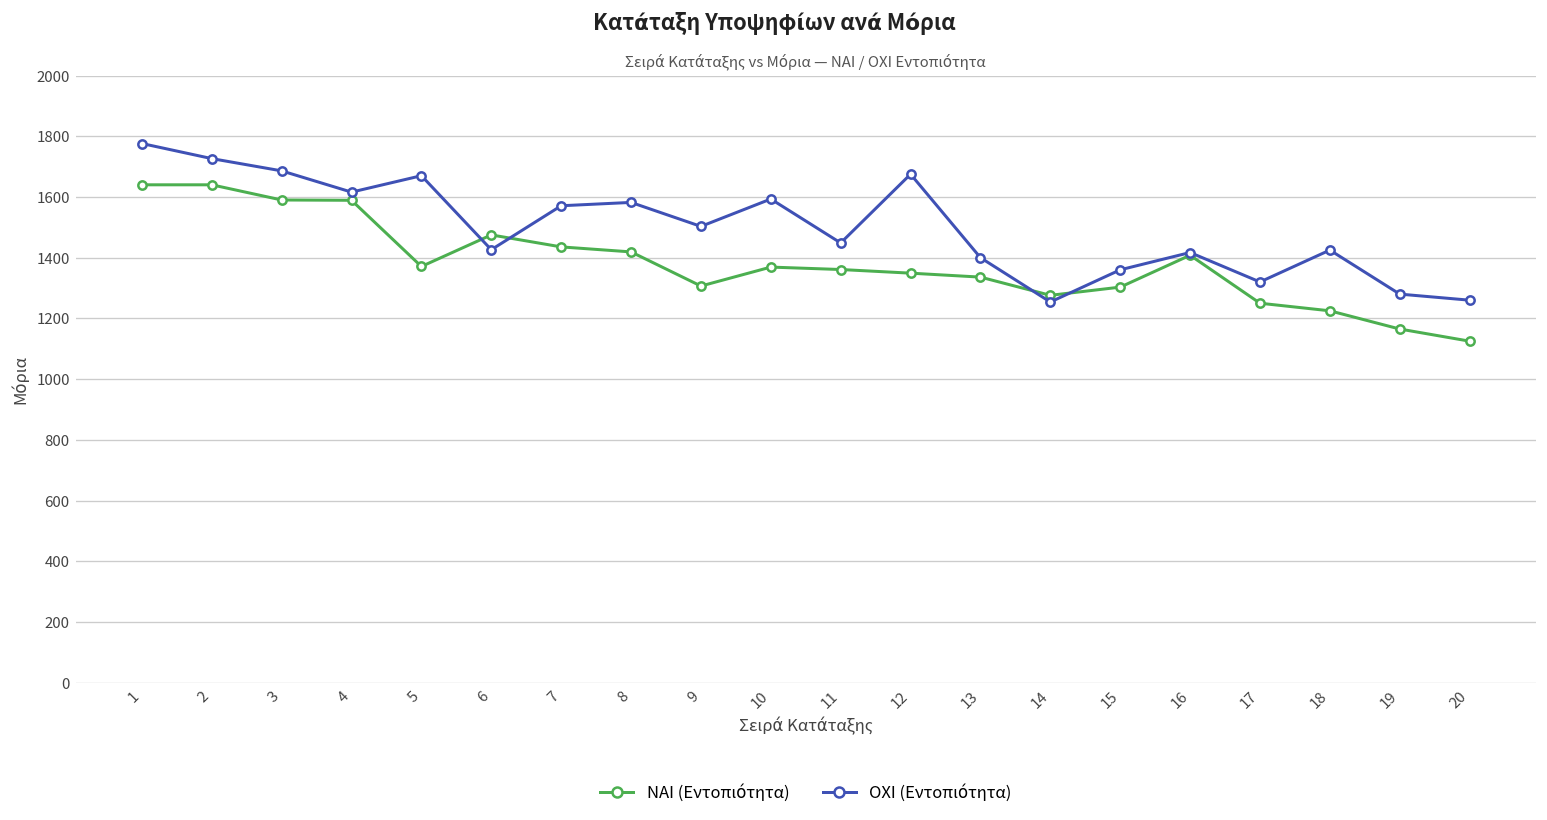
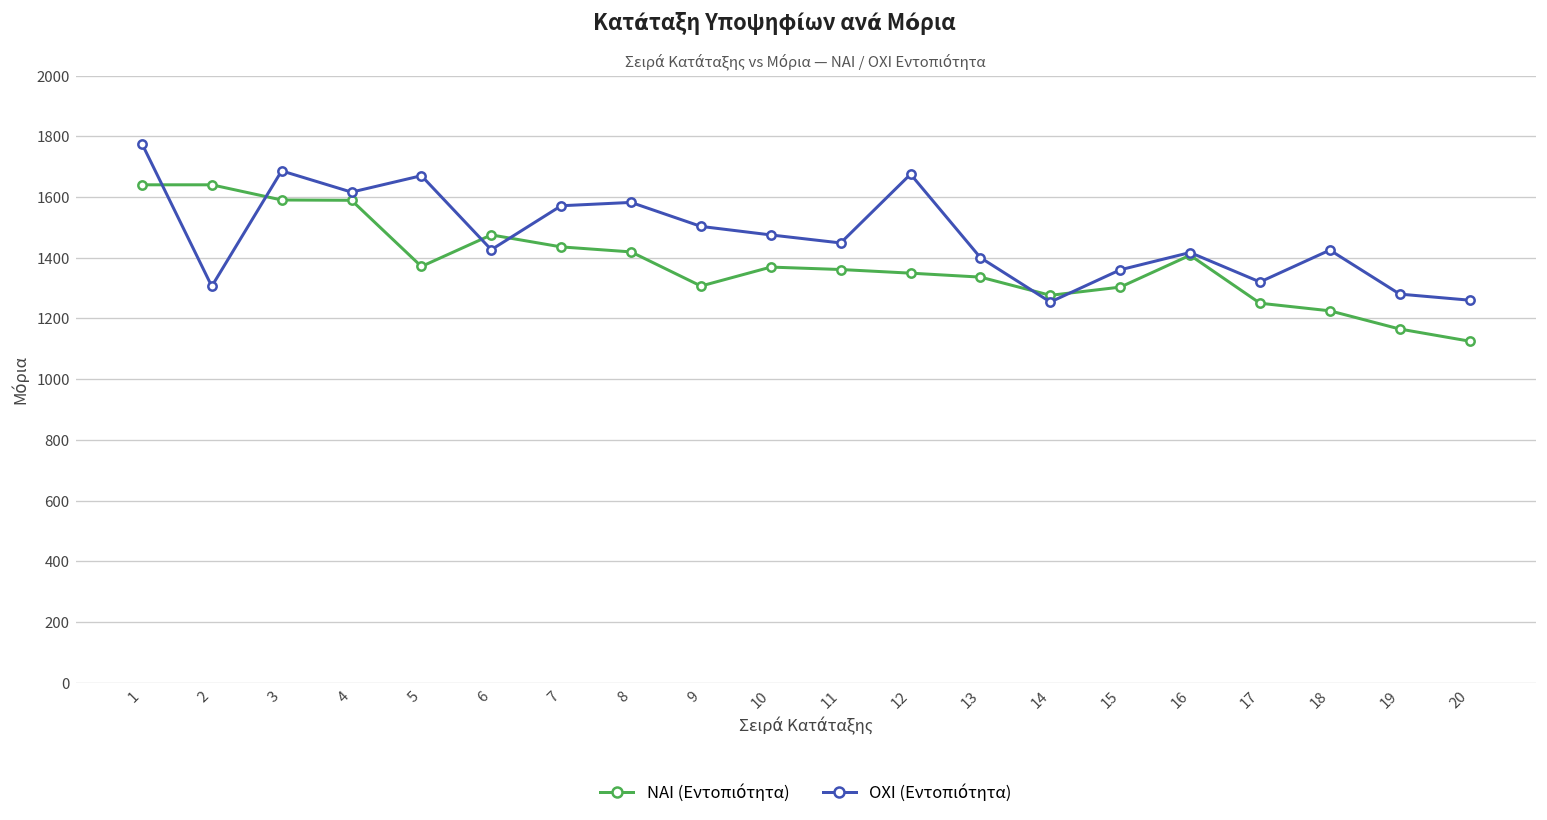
ΟΧΙ (Εντοπιότητα), 2: 1730 -> 1310
ΟΧΙ (Εντοπιότητα), 10: 1590 -> 1470
